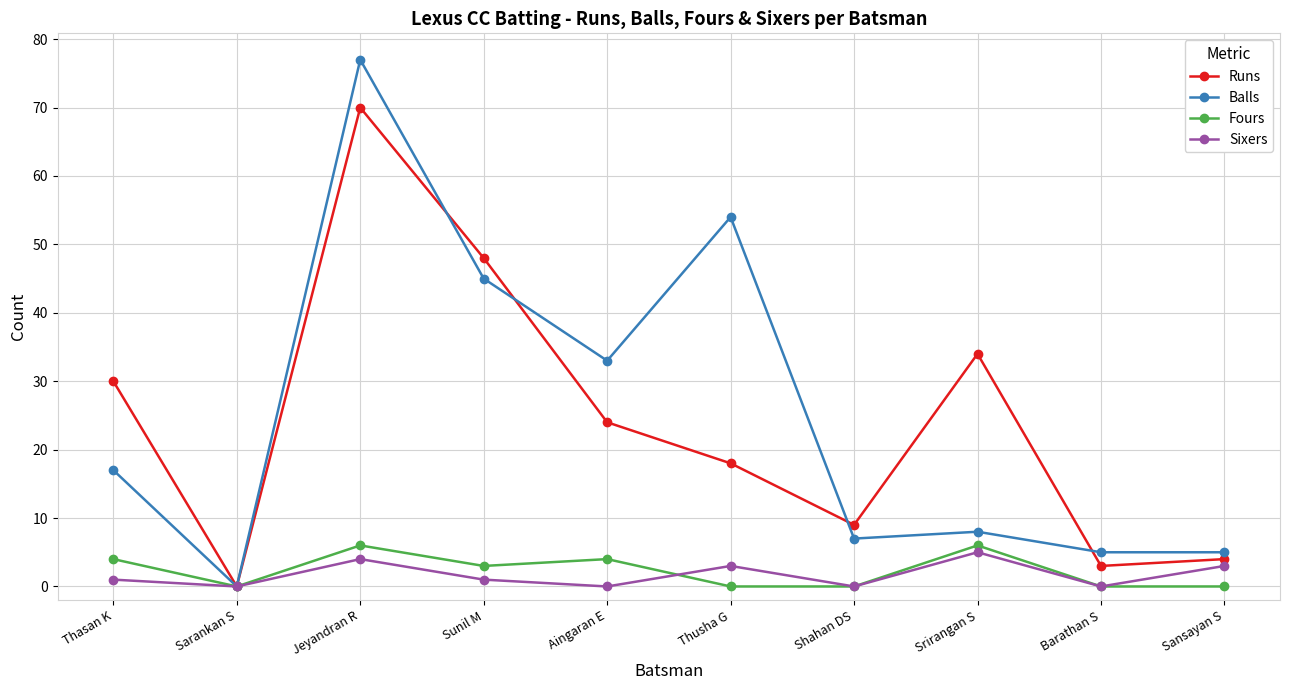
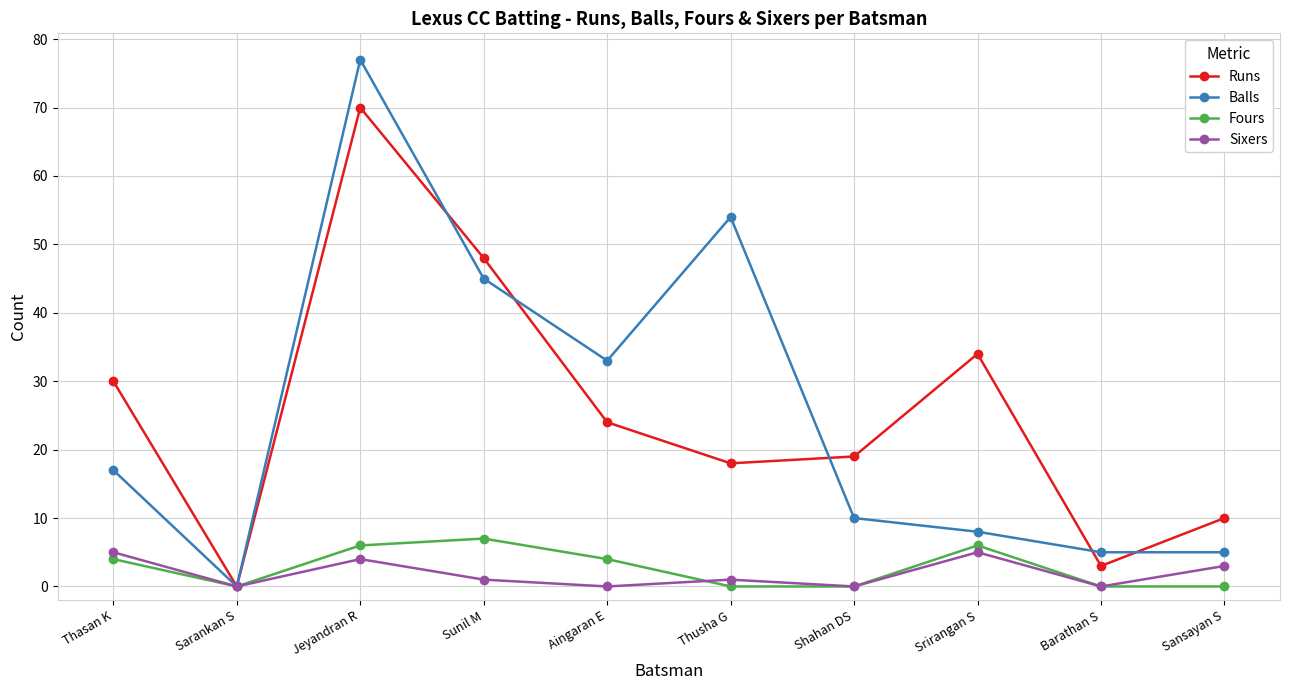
Sixers, Thasan K: 1 -> 5
Fours, Sunil M: 3 -> 7
Sixers, Thusha G: 3 -> 1
Runs, Shahan DS: 9 -> 19
Balls, Shahan DS: 7 -> 10
Runs, Sansayan S: 4 -> 10
